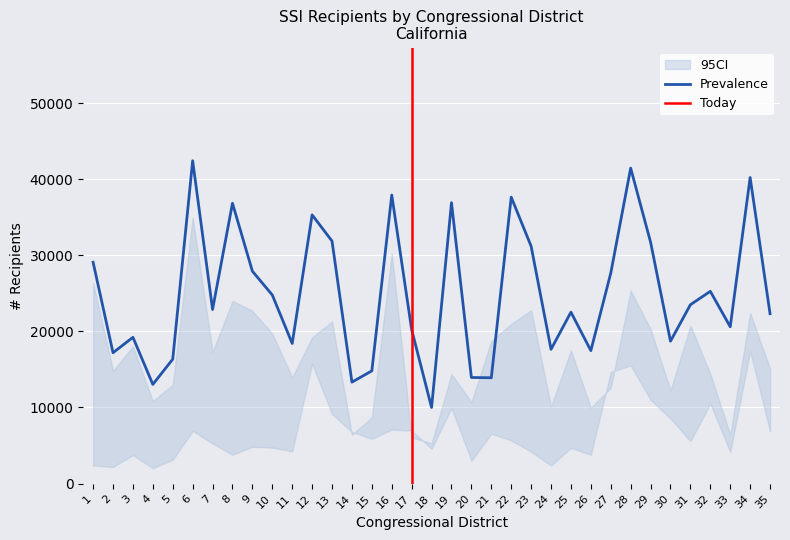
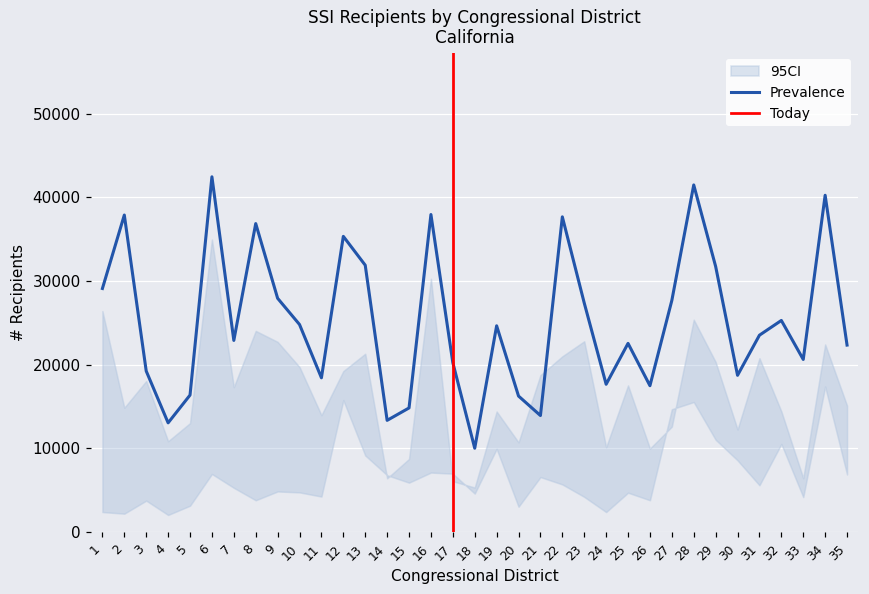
Prevalence, 2: 17000 -> 38000
Prevalence, 19: 37000 -> 25000
Prevalence, 20: 14000 -> 16000
Prevalence, 23: 31000 -> 27000
